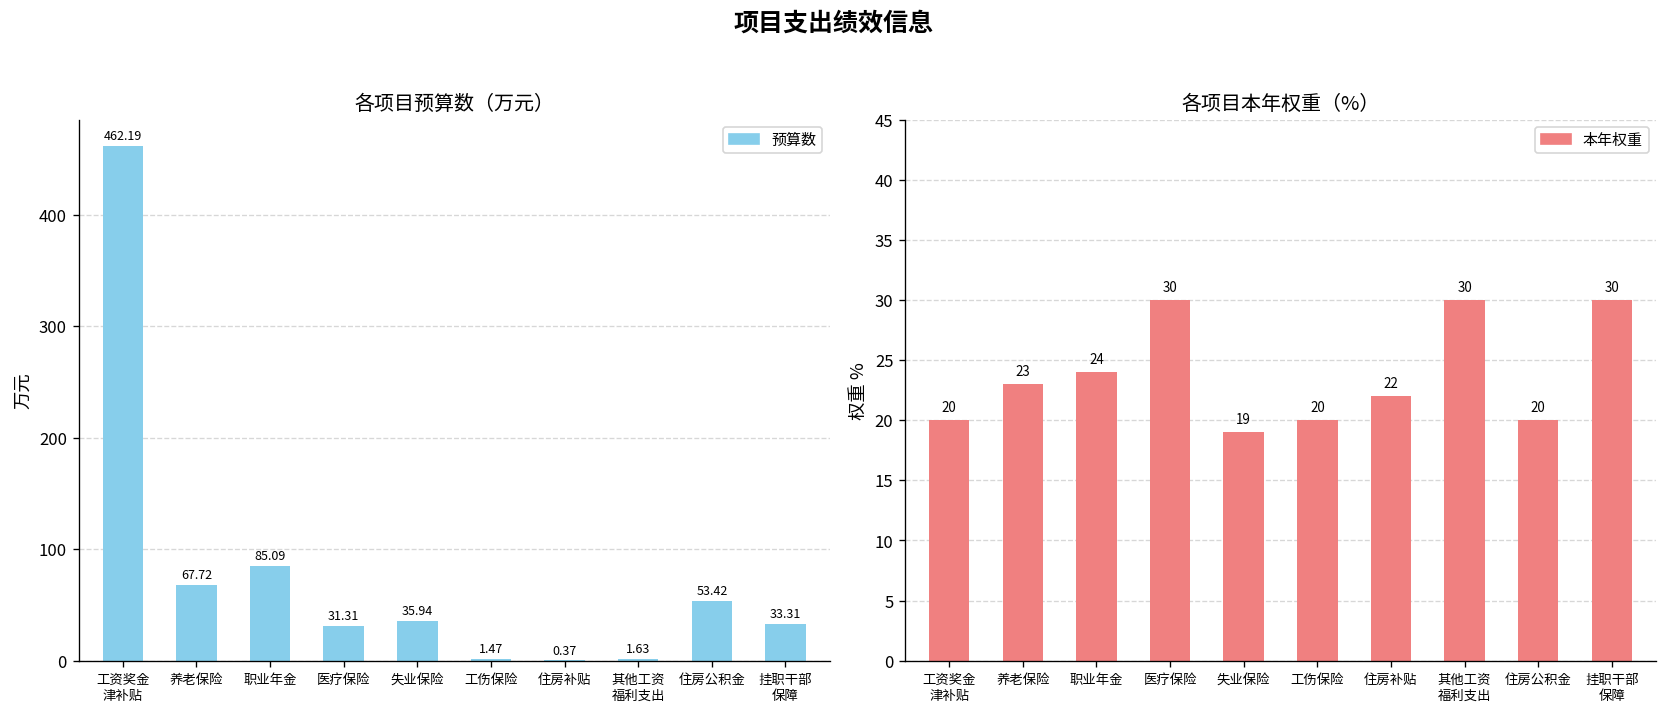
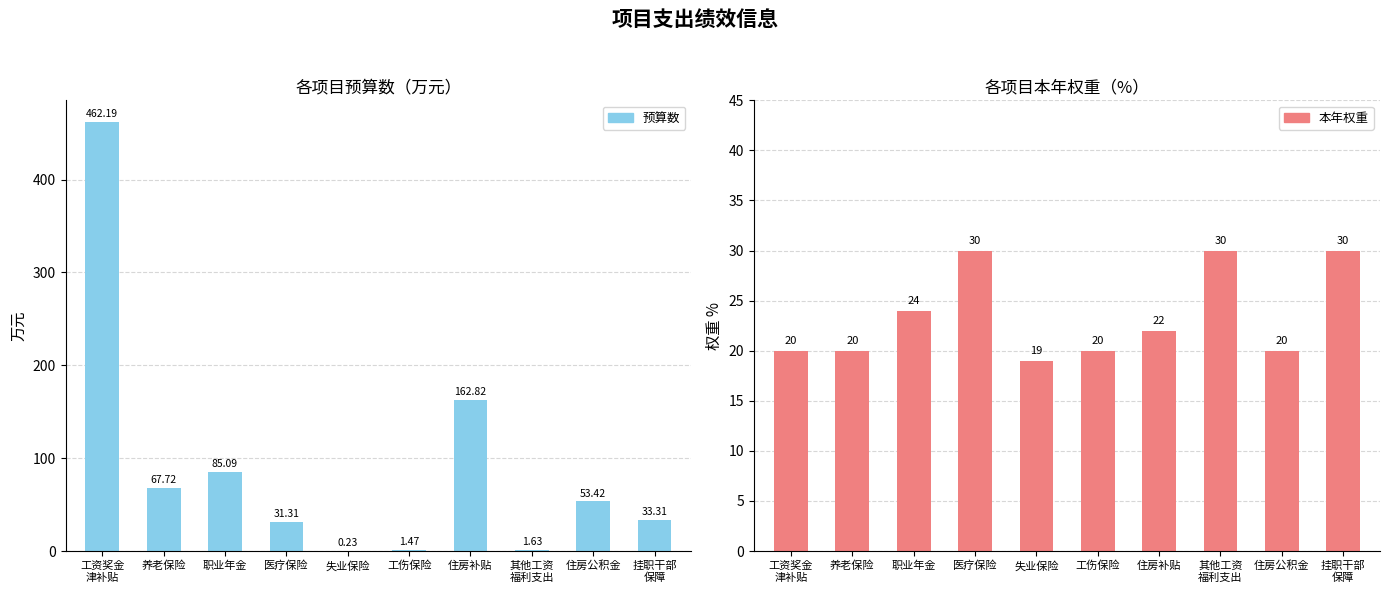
各项目预算数（万元）, 失业保险: 35.94 -> 0.23
各项目预算数（万元）, 住房补贴: 0.37 -> 162.82
各项目本年权重（%）, 养老保险: 23 -> 20
